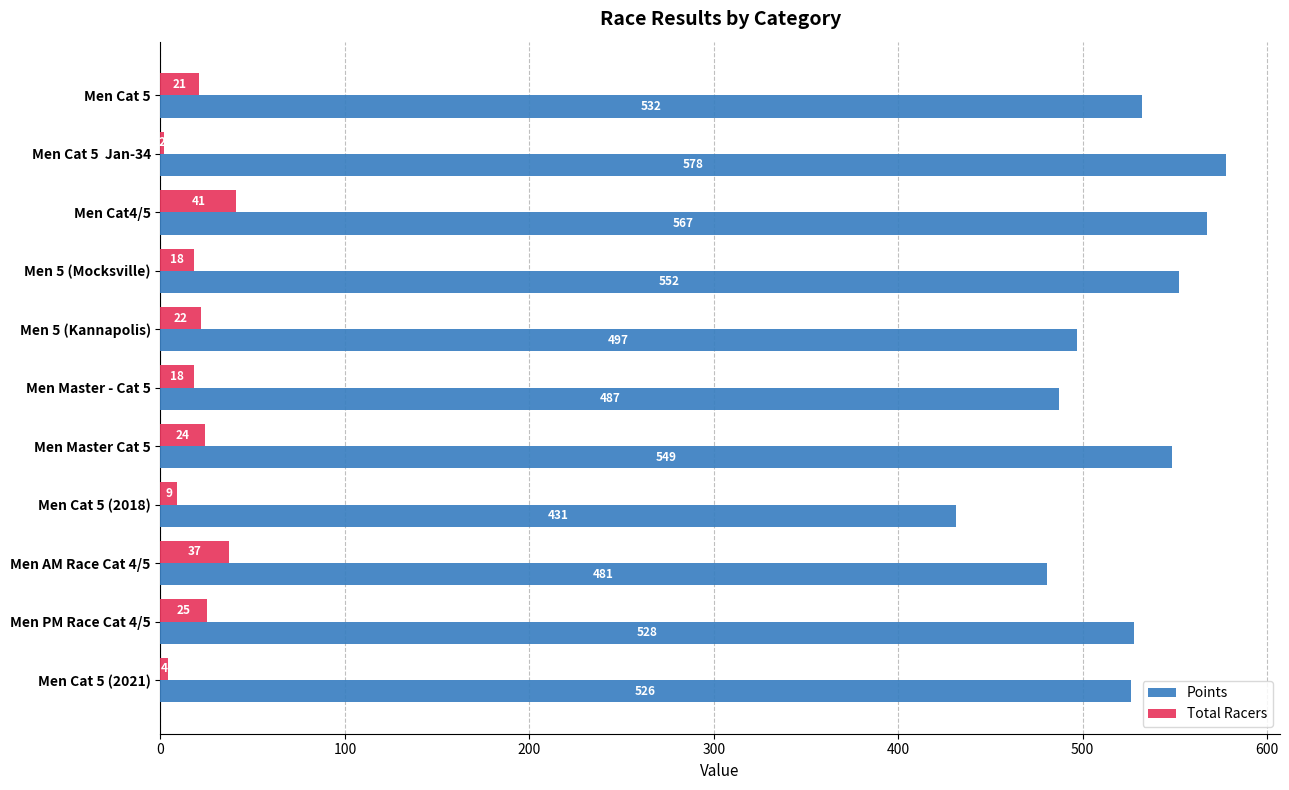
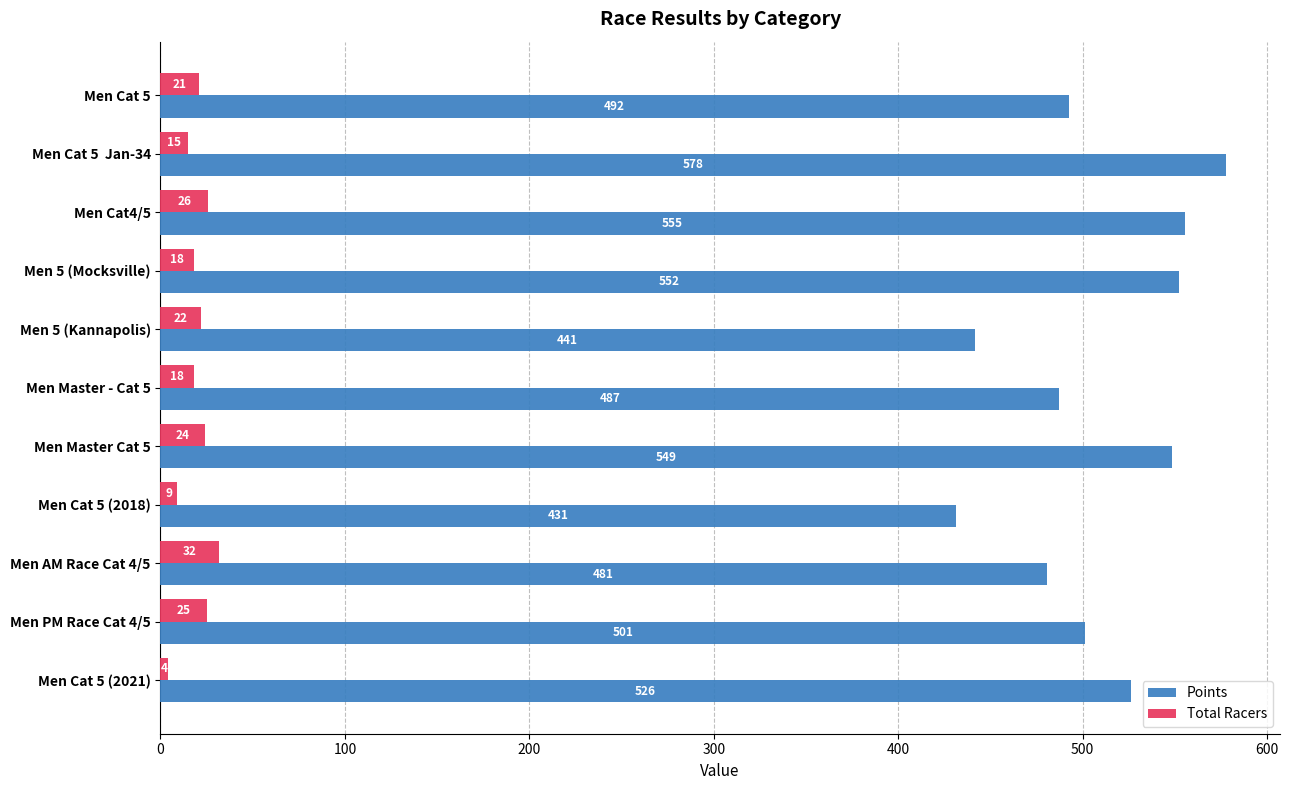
Points, Men Cat 5: 532 -> 492
Total Racers, Men Cat 5 Jan-34: 2 -> 15
Total Racers, Men Cat4/5: 41 -> 26
Points, Men Cat4/5: 567 -> 555
Points, Men 5 (Kannapolis): 497 -> 441
Total Racers, Men AM Race Cat 4/5: 37 -> 32
Points, Men PM Race Cat 4/5: 528 -> 501
